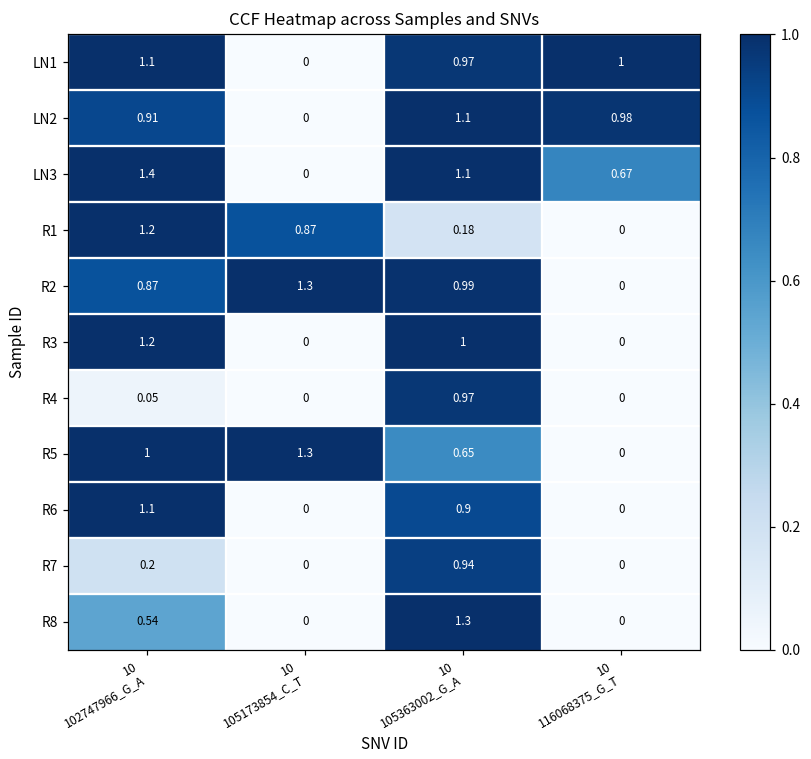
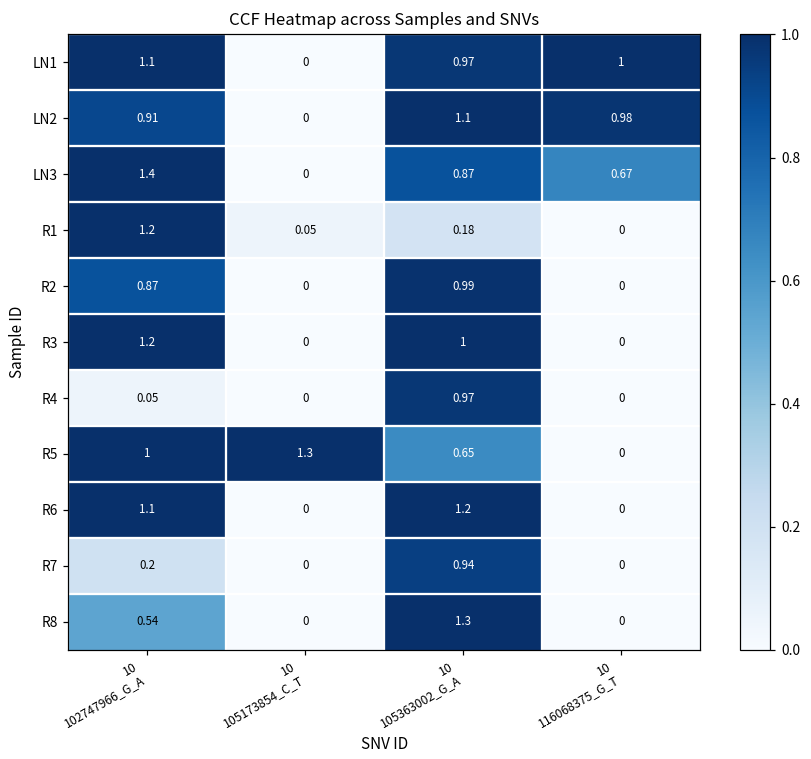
LN3, 10 105363002_G_A: 1.1 -> 0.87
R1, 10 105173854_C_T: 0.87 -> 0.05
R2, 10 105173854_C_T: 1.3 -> 0
R6, 10 105363002_G_A: 0.9 -> 1.2
